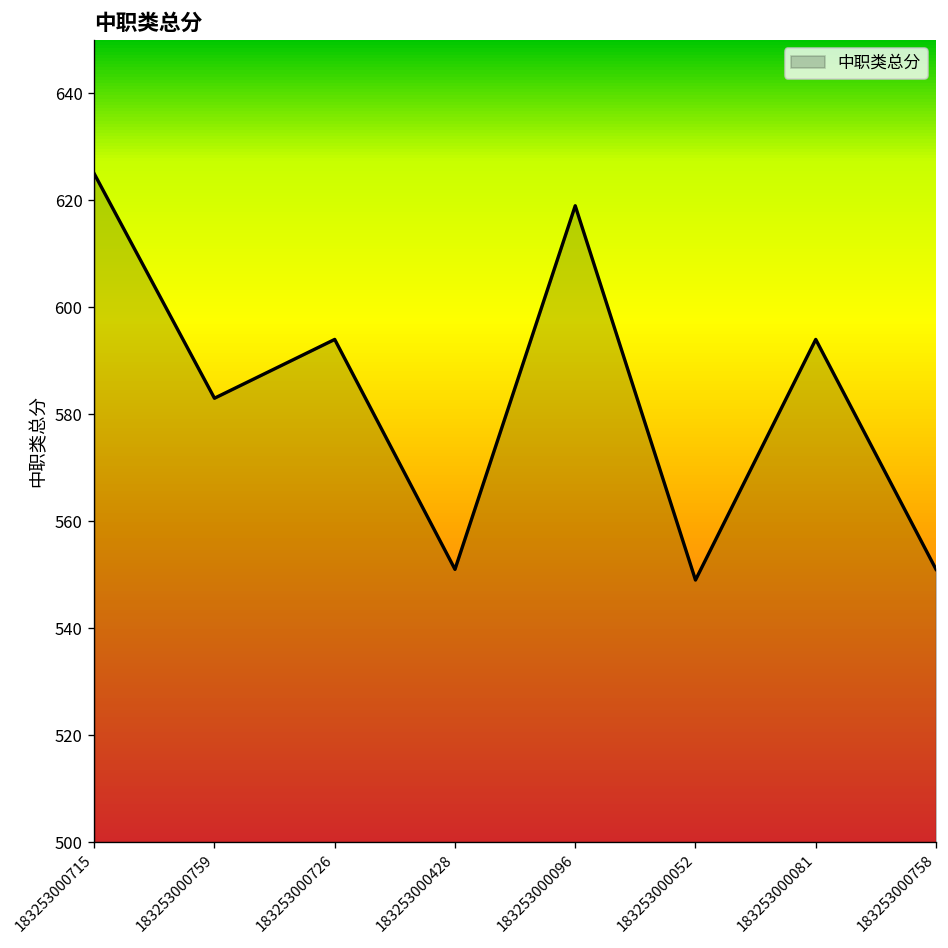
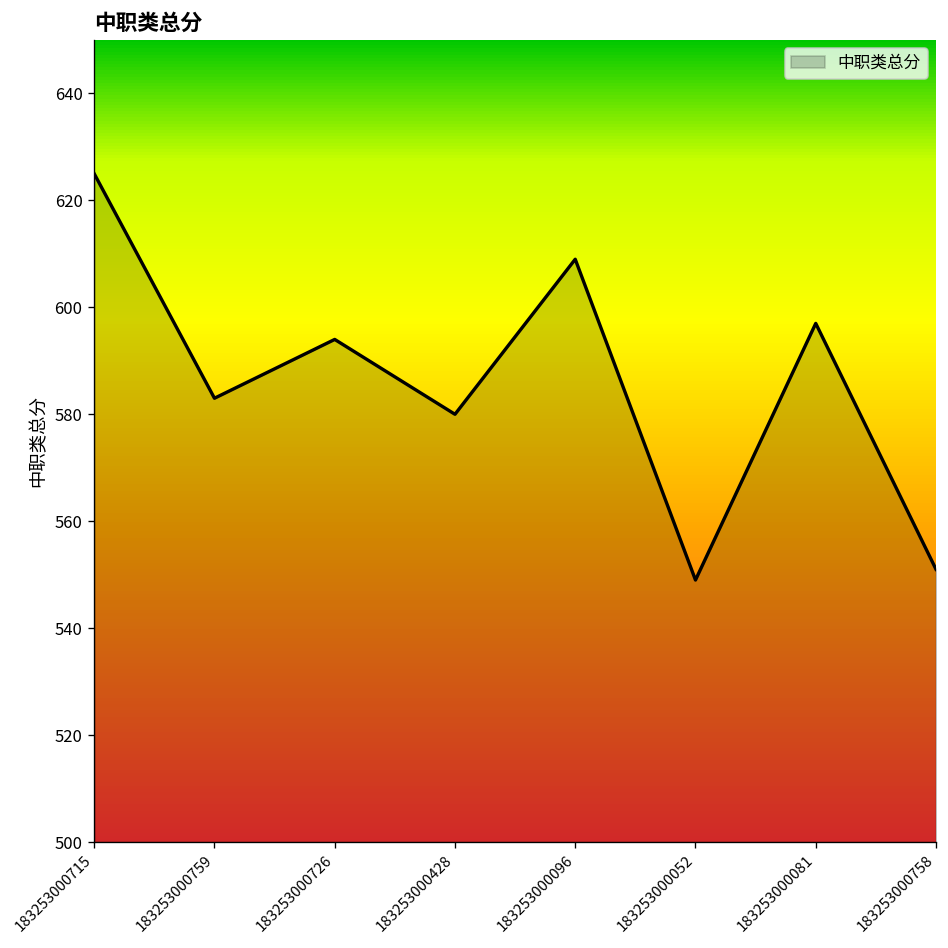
183253000428: 551 -> 580
183253000096: 619 -> 609
183253000081: 594 -> 597
